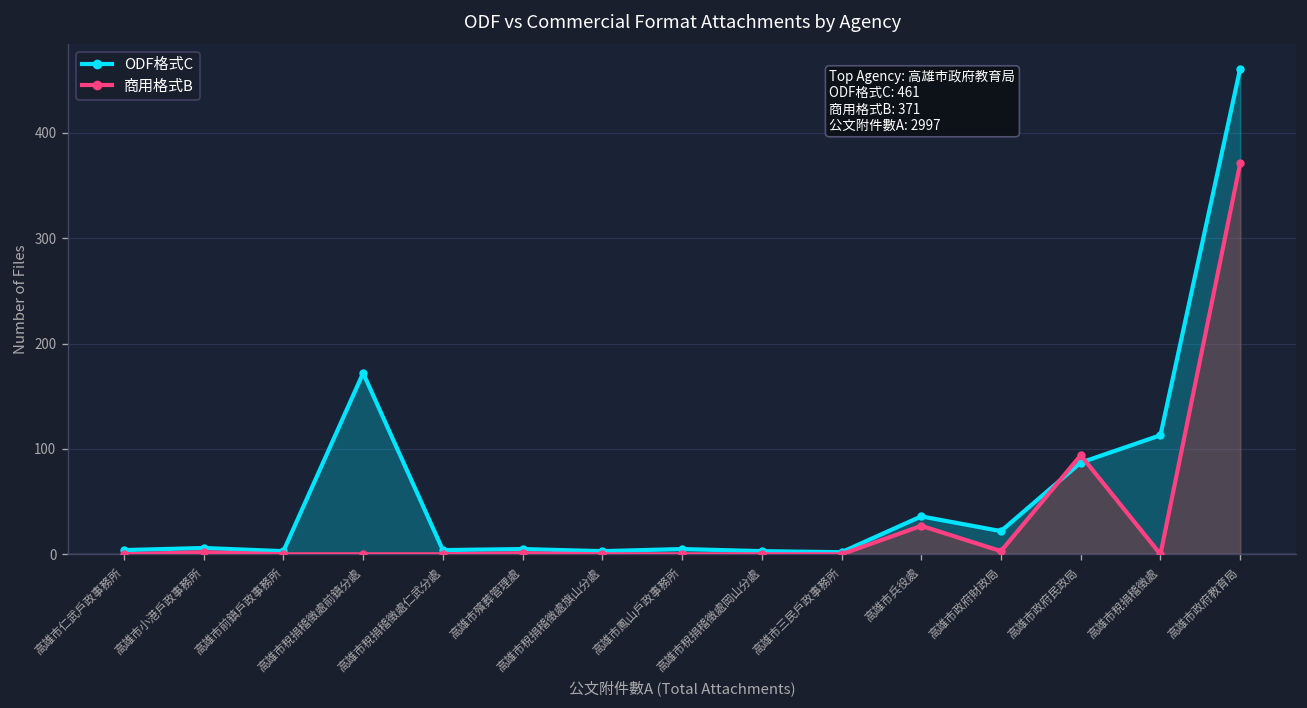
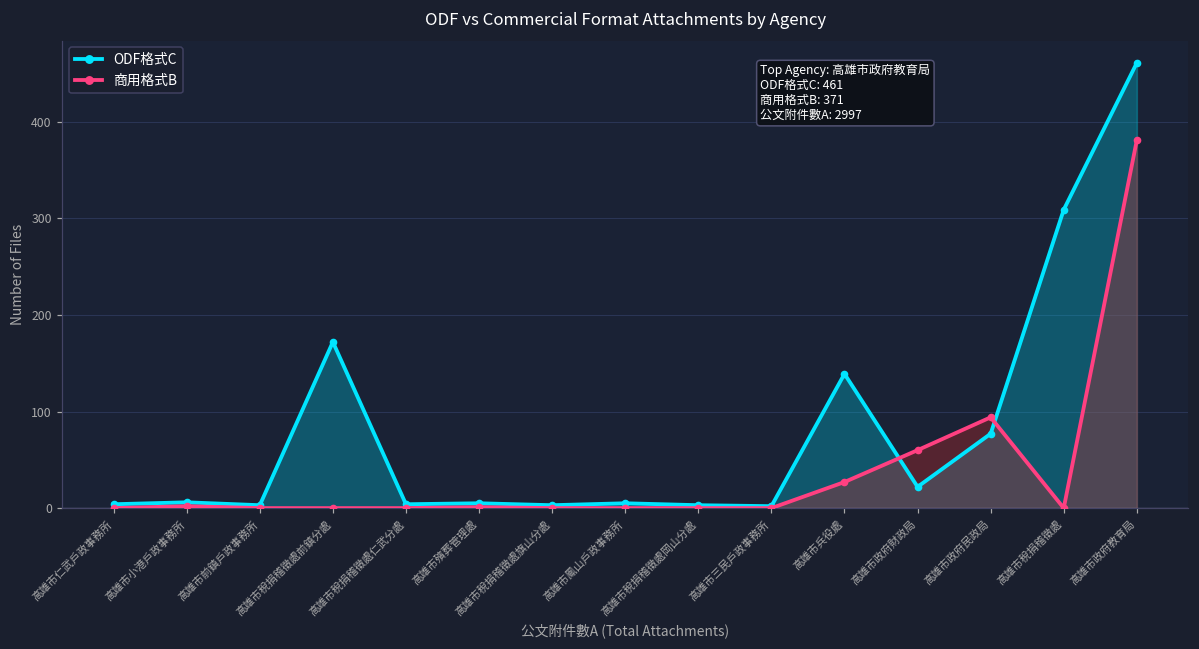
ODF格式C, 高雄市兵役處: 40 -> 140
商用格式B, 高雄市政府財政局: 0 -> 60
ODF格式C, 高雄市政府民政局: 90 -> 80
ODF格式C, 高雄市稅捐稽徵處: 110 -> 310
商用格式B, 高雄市政府教育局: 370 -> 380
